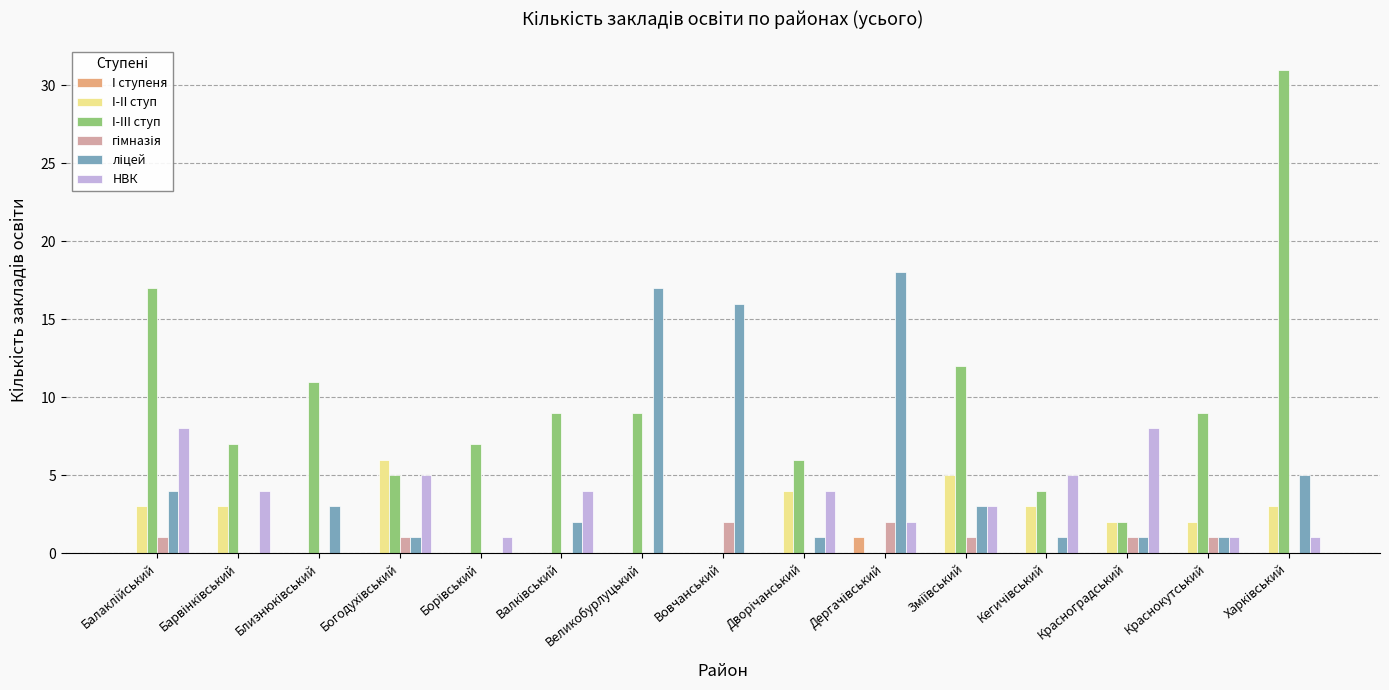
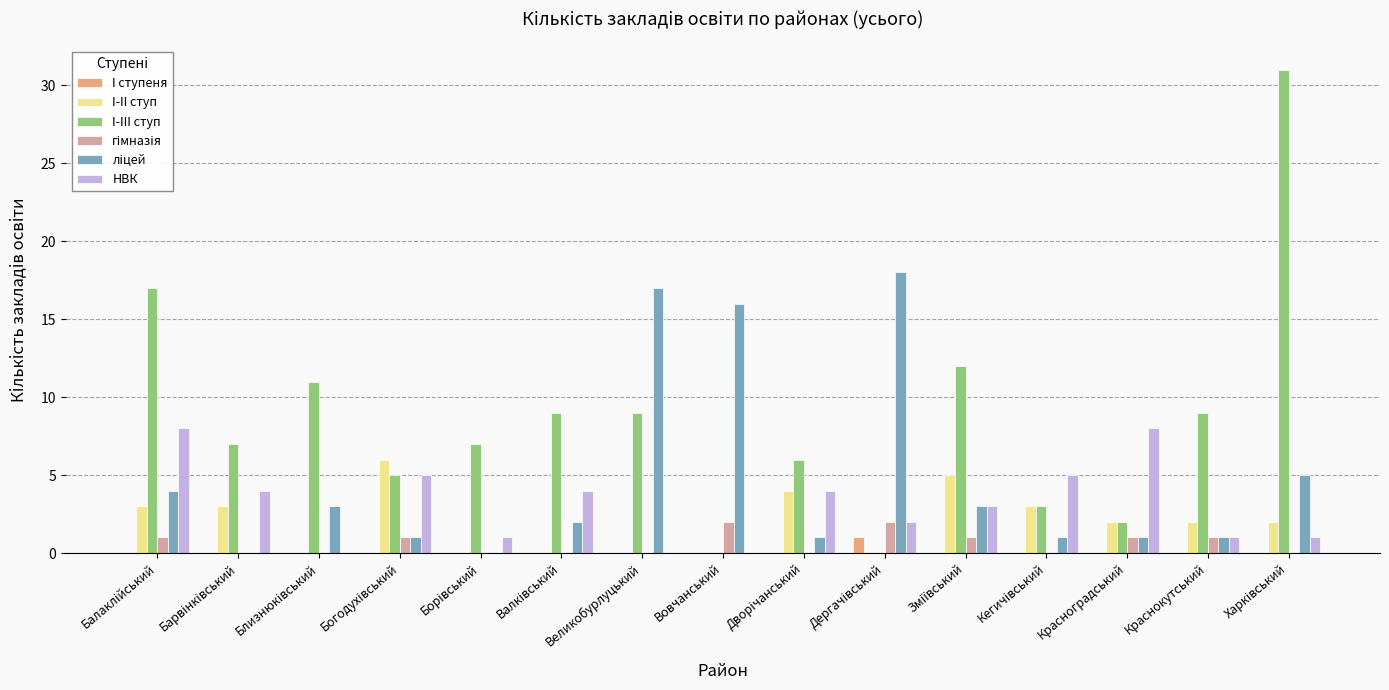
І-ІІІ ступ, Кегичівський: 4 -> 3
І-ІІ ступ, Харківський: 3 -> 2
